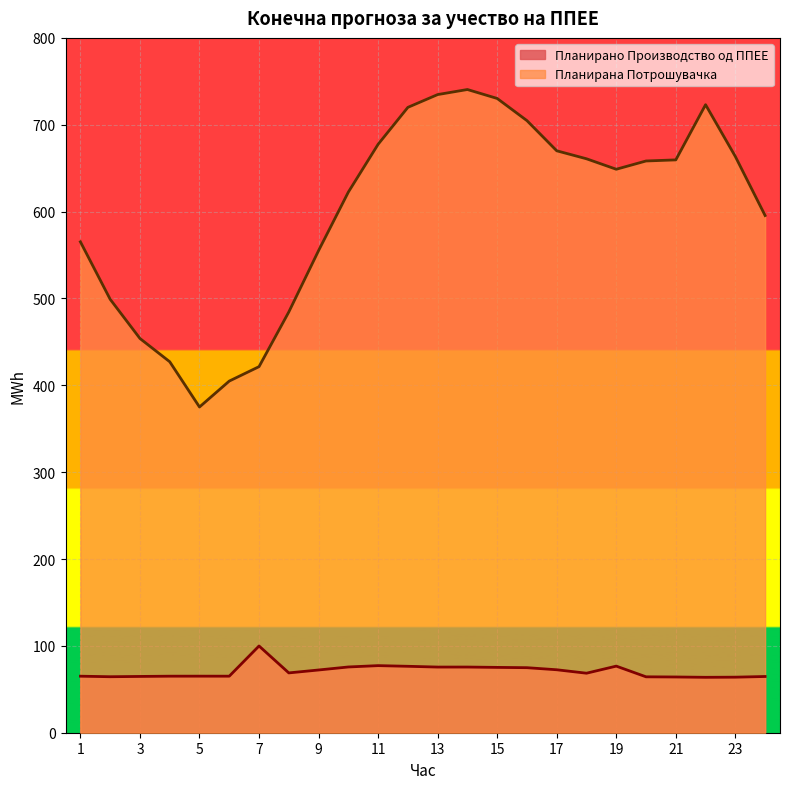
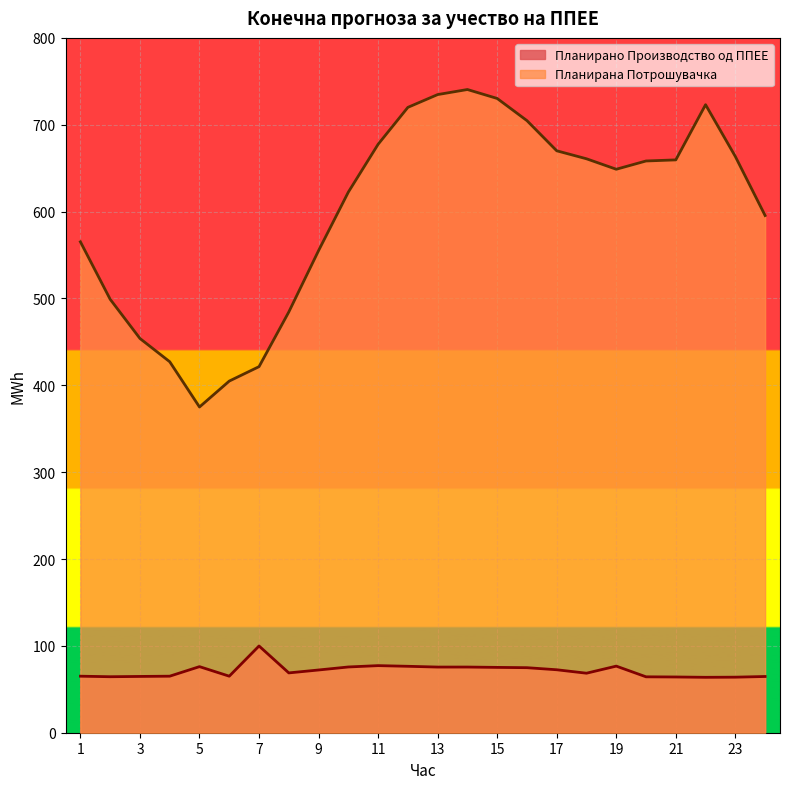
Планирано Производство од ППЕЕ, 5: 70 -> 80
